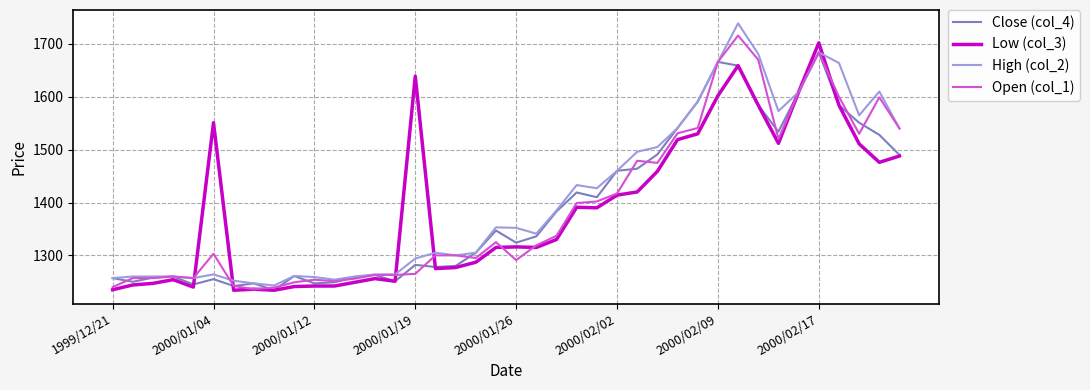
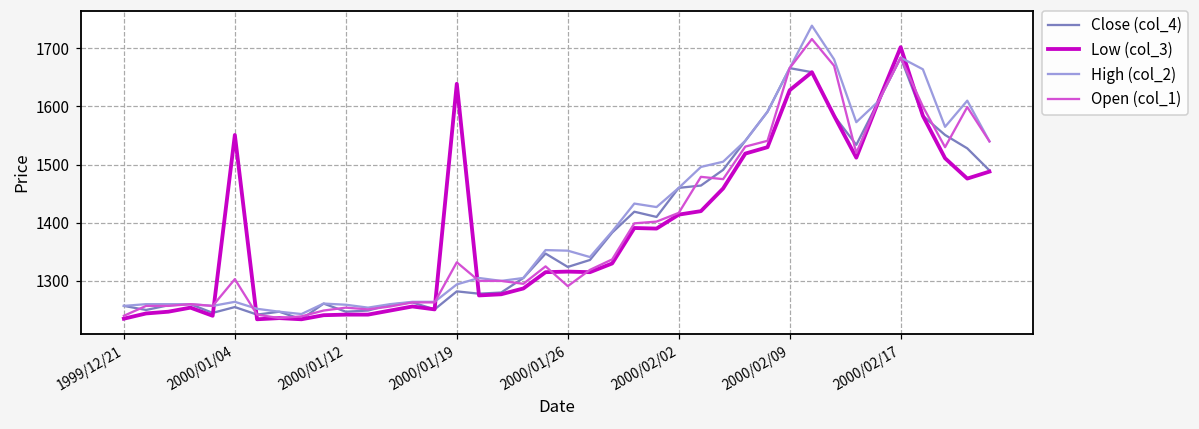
Open (col_1), 2000/01/19: 1270 -> 1330
Low (col_3), 2000/02/09: 1600 -> 1630
